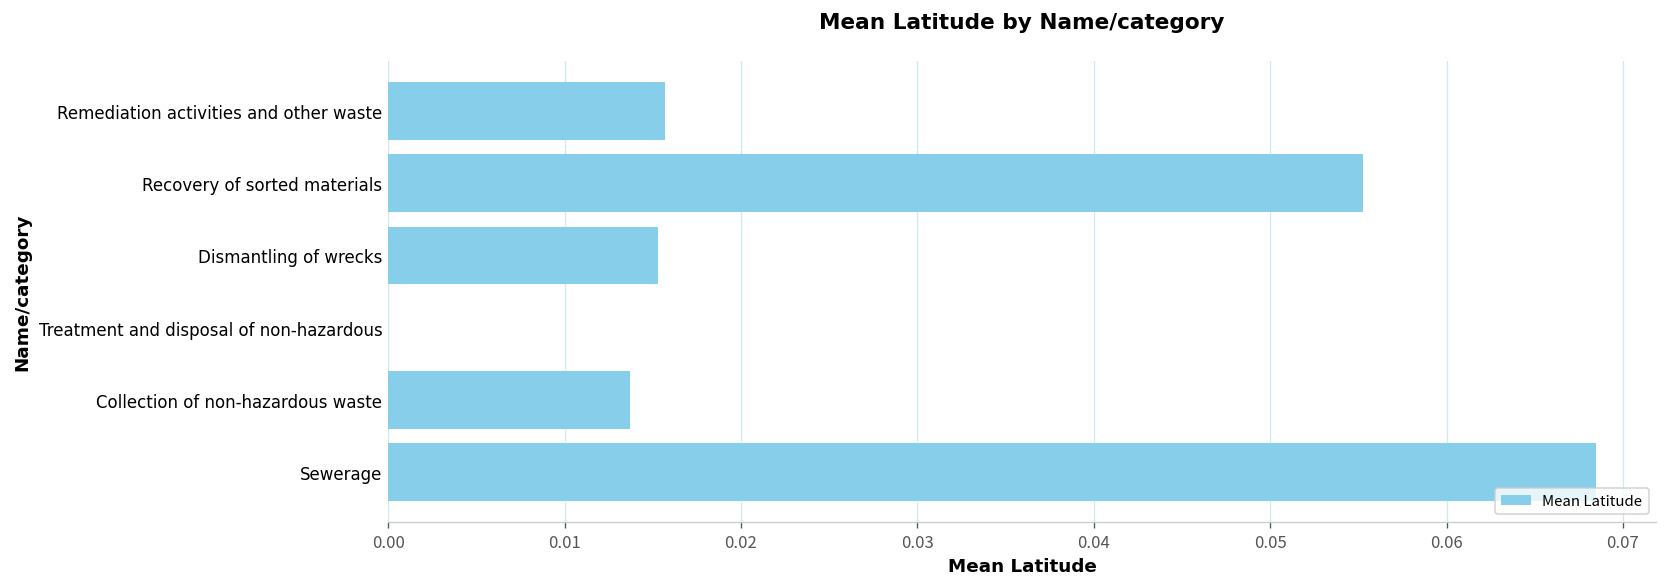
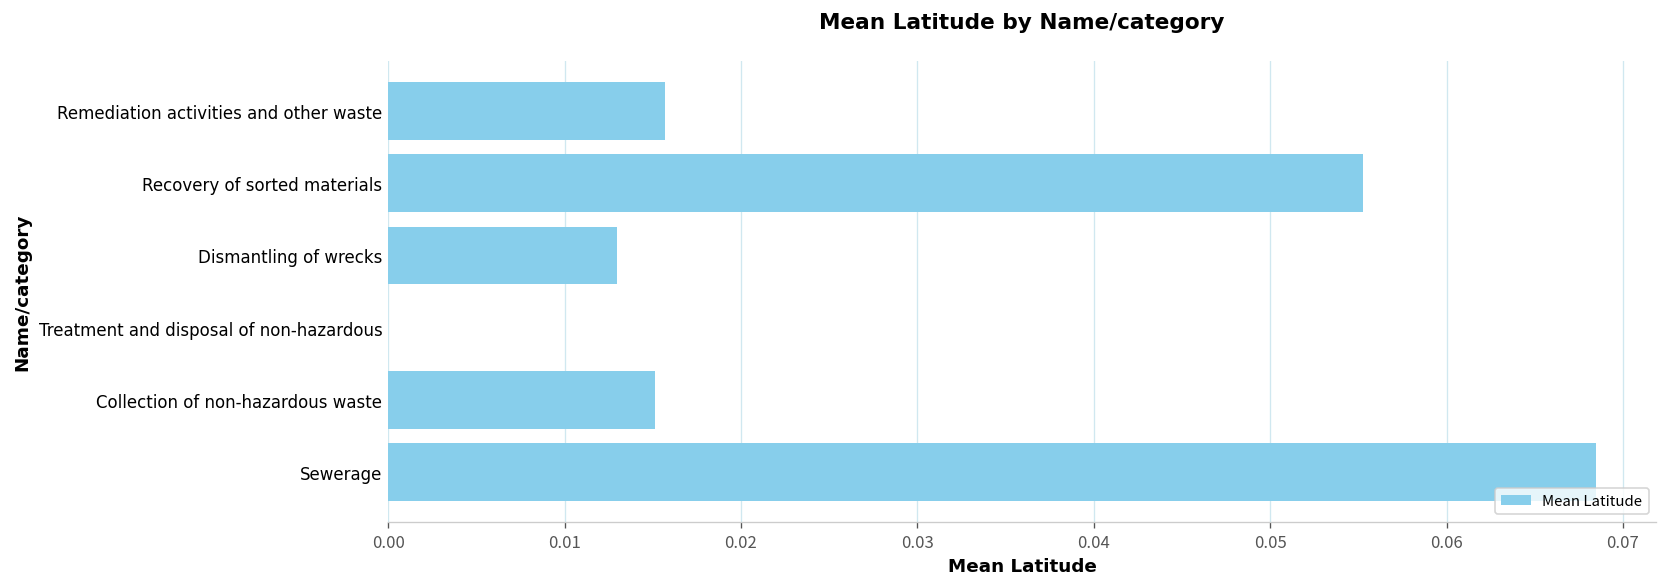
Dismantling of wrecks: 0.0153 -> 0.0130
Collection of non-hazardous waste: 0.0137 -> 0.0151
